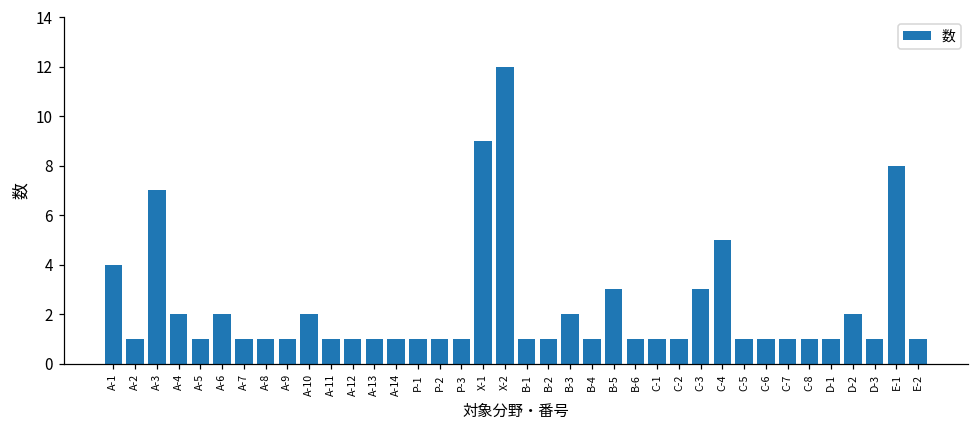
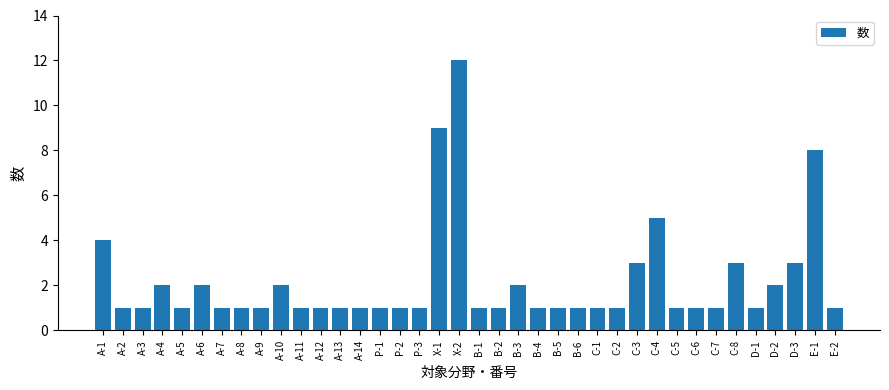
A-3: 7 -> 1
B-5: 3 -> 1
C-8: 1 -> 3
D-3: 1 -> 3
